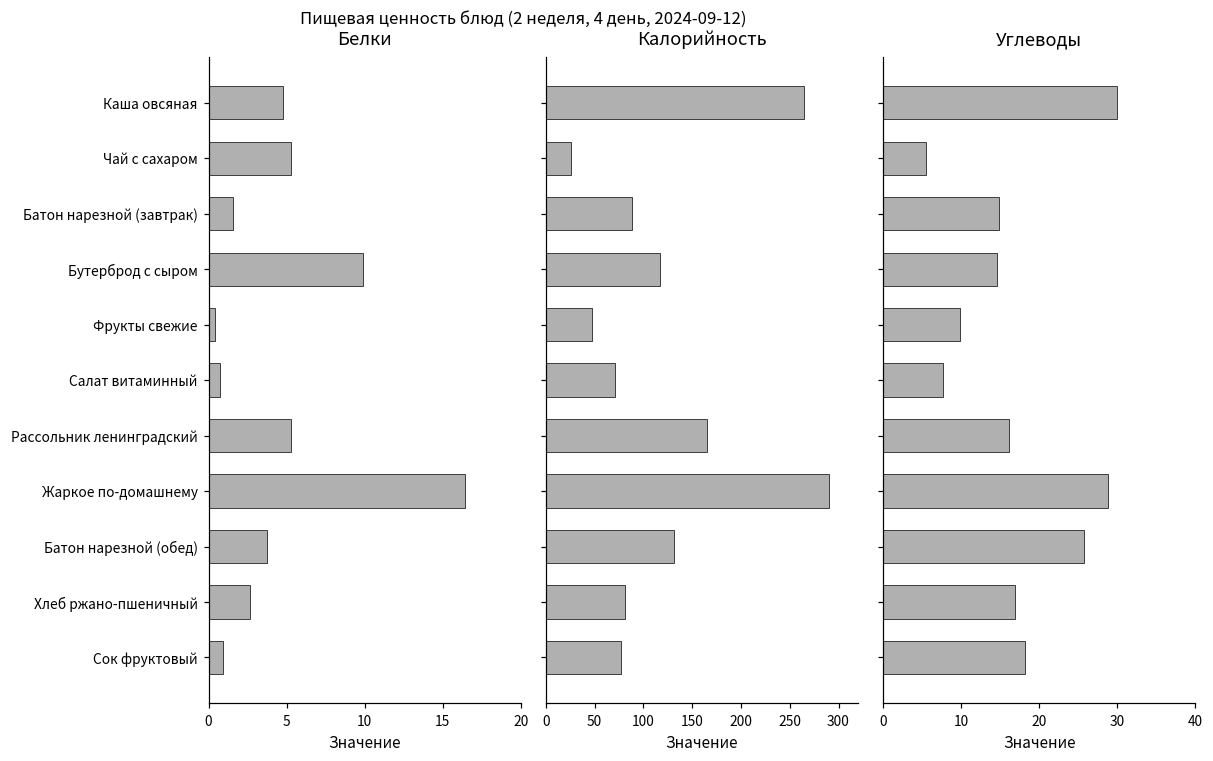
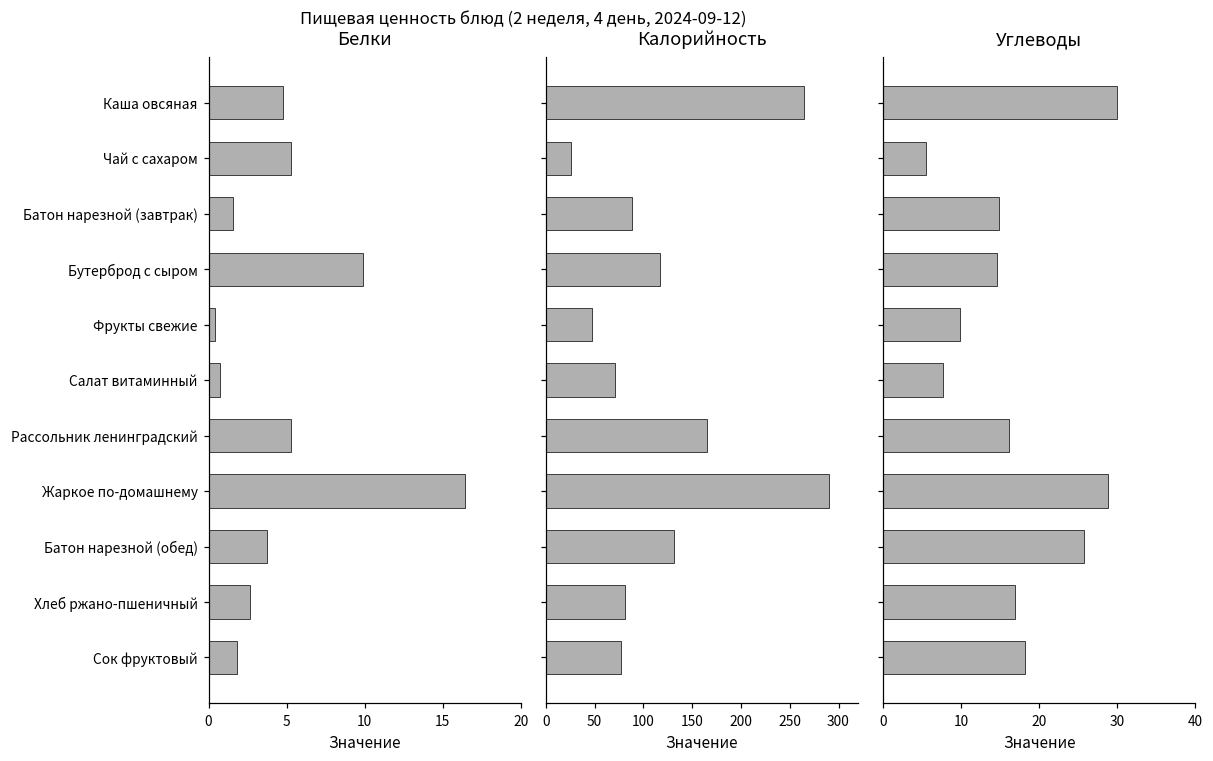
Белки, Сок фруктовый: 0.9 -> 1.8
